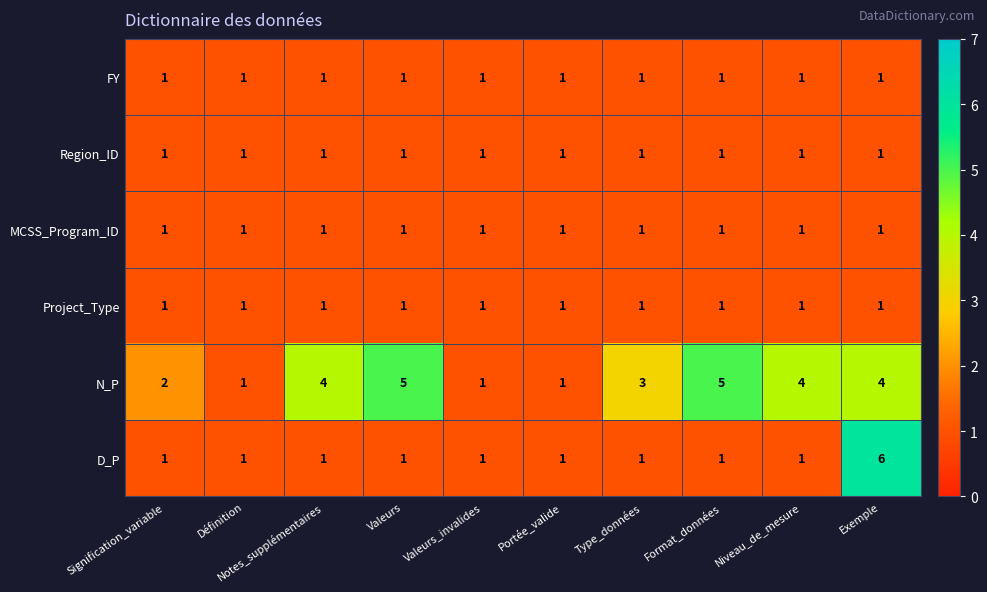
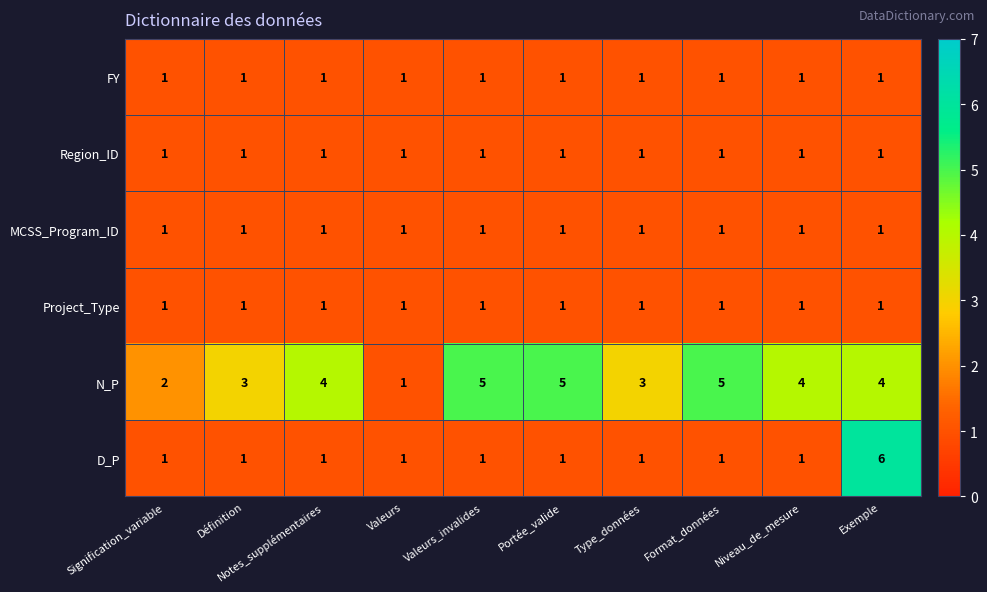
N_P, Définition: 1 -> 3
N_P, Valeurs: 5 -> 1
N_P, Valeurs_invalides: 1 -> 5
N_P, Portée_valide: 1 -> 5
